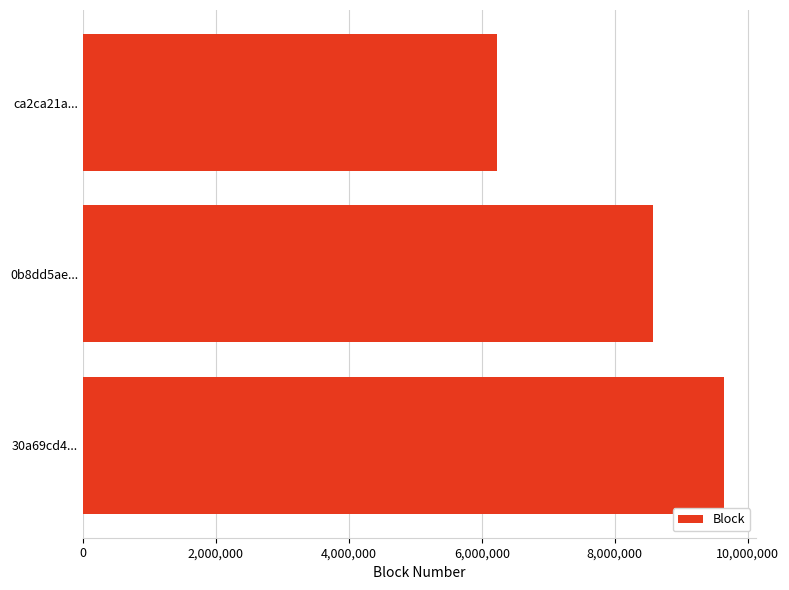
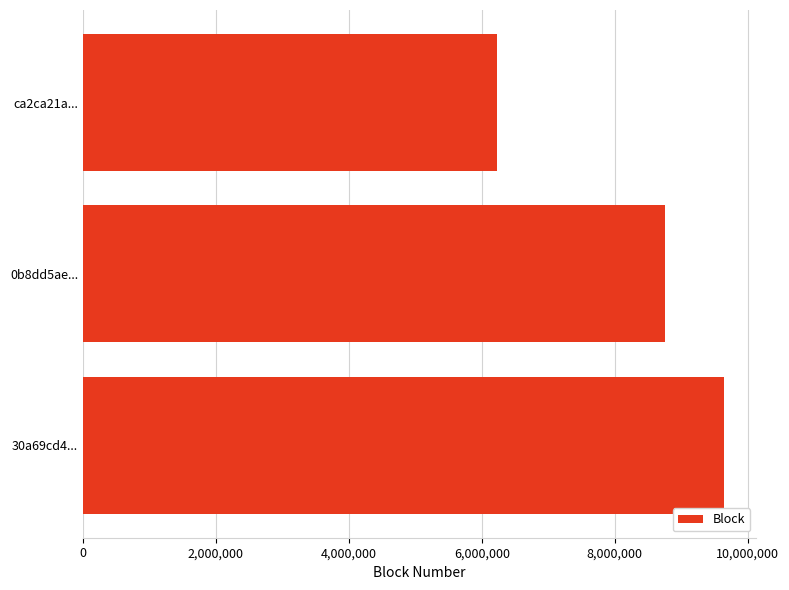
0b8dd5ae...: 8,600,000 -> 8,700,000
